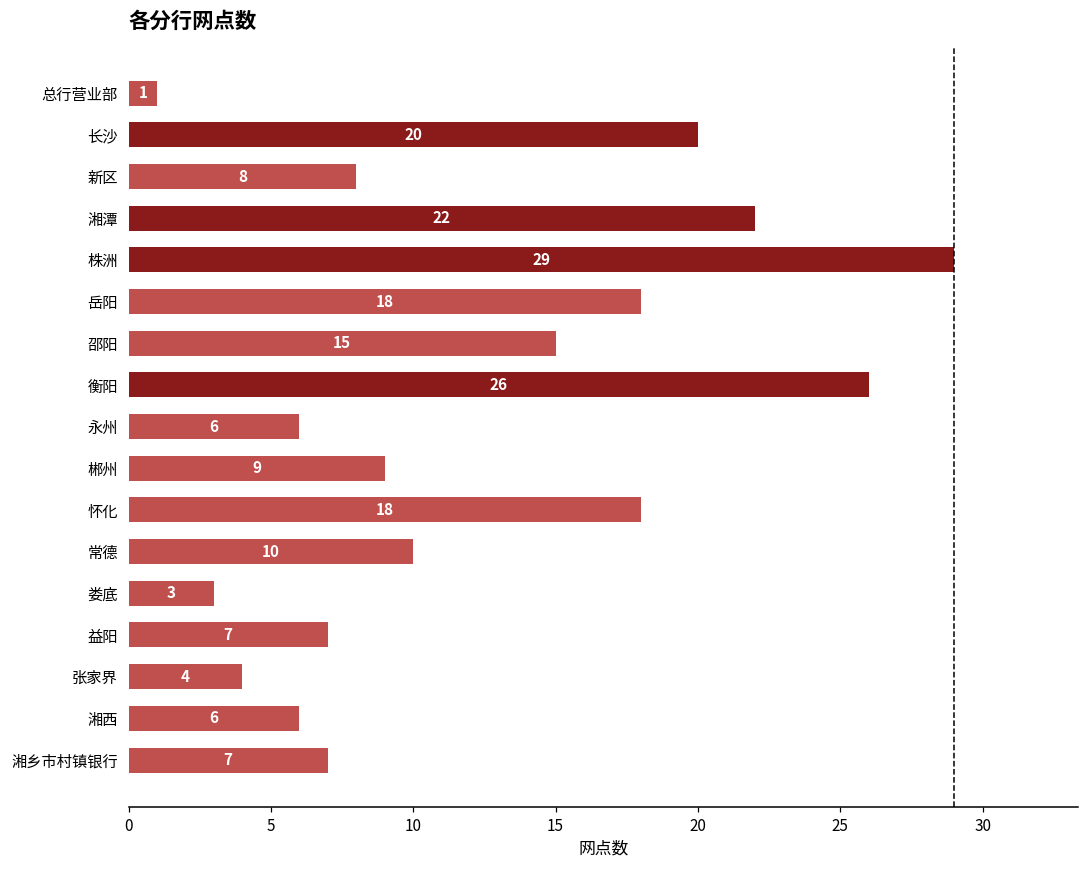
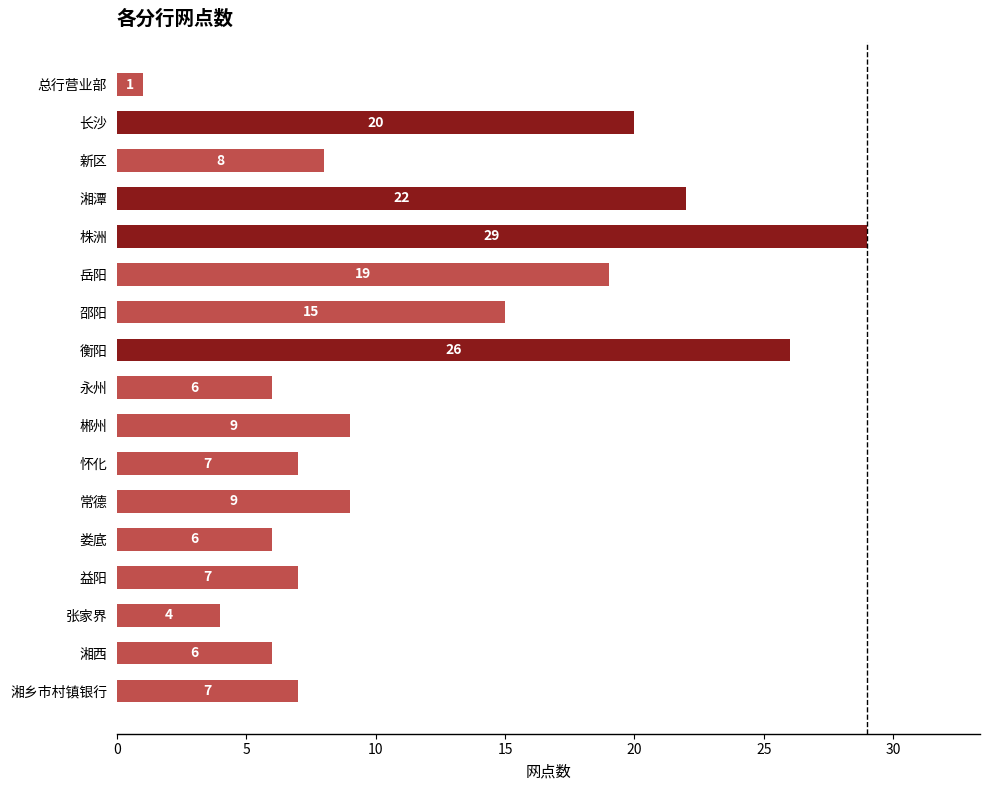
岳阳: 18 -> 19
怀化: 18 -> 7
常德: 10 -> 9
娄底: 3 -> 6
